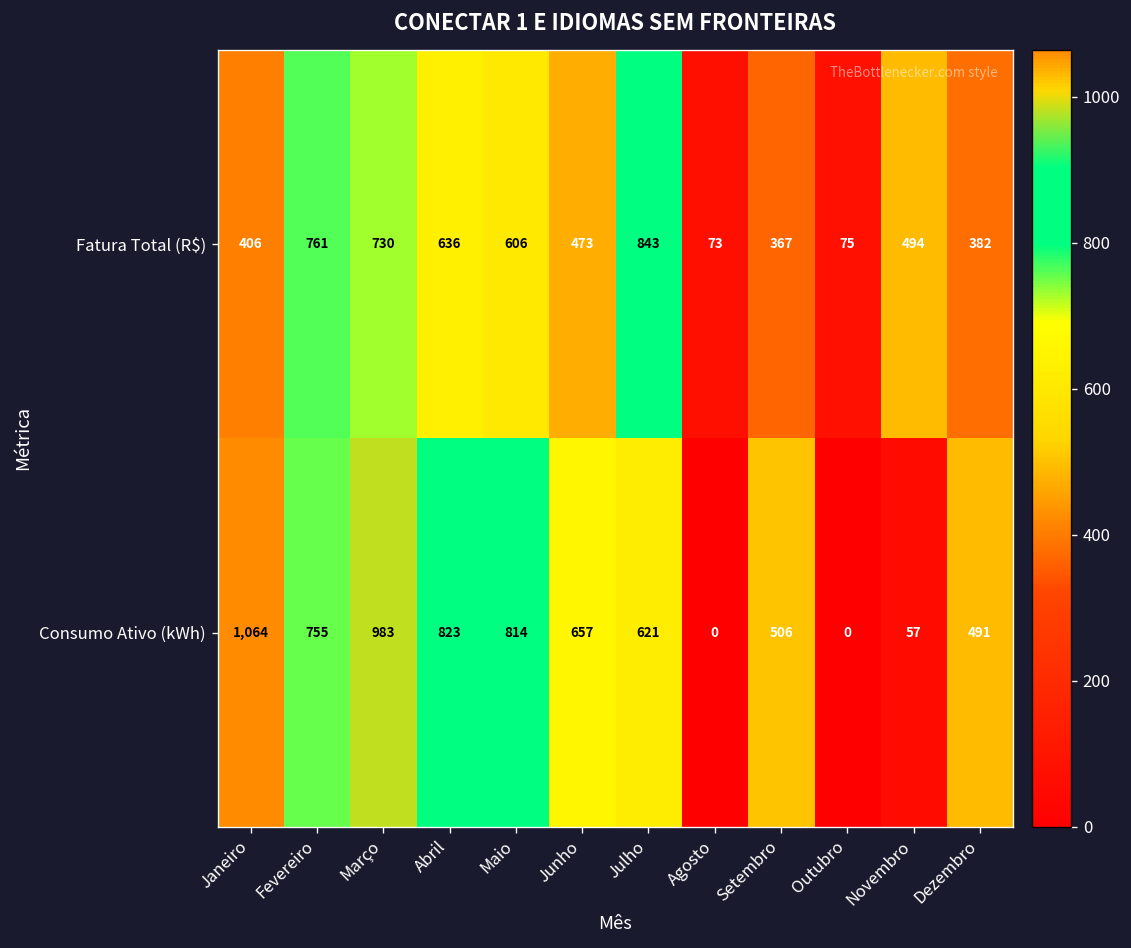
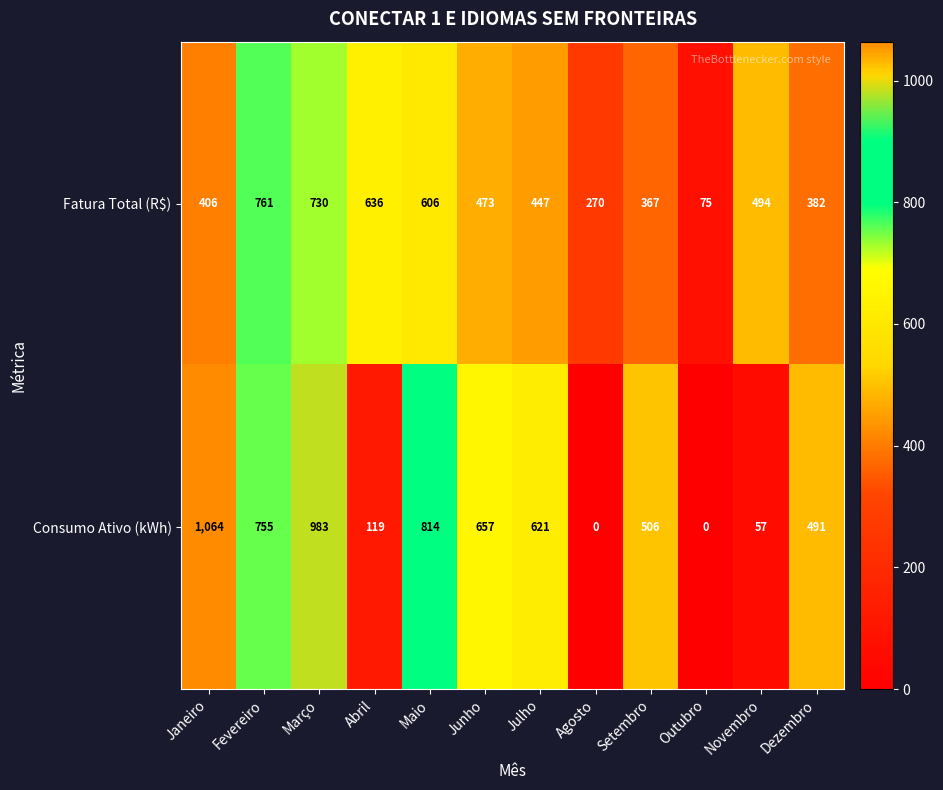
Fatura Total (R$), Julho: 843 -> 447
Fatura Total (R$), Agosto: 73 -> 270
Consumo Ativo (kWh), Abril: 823 -> 119
